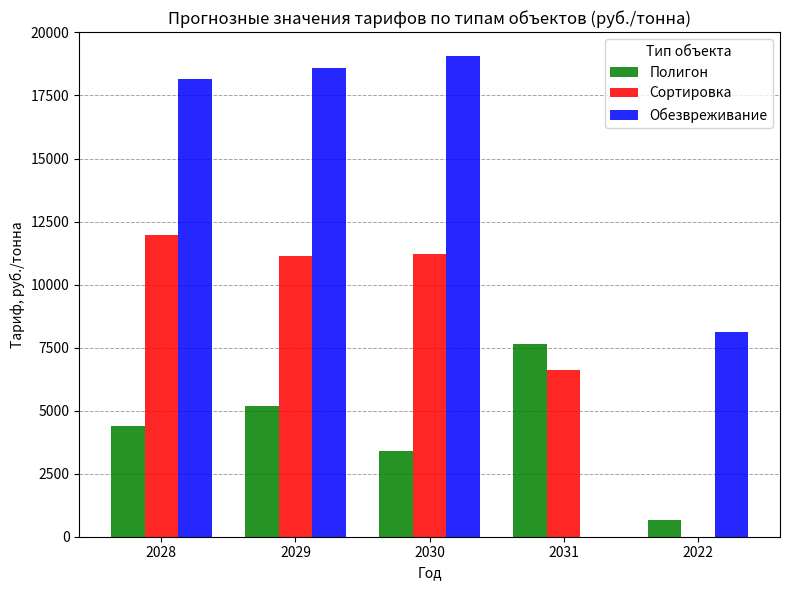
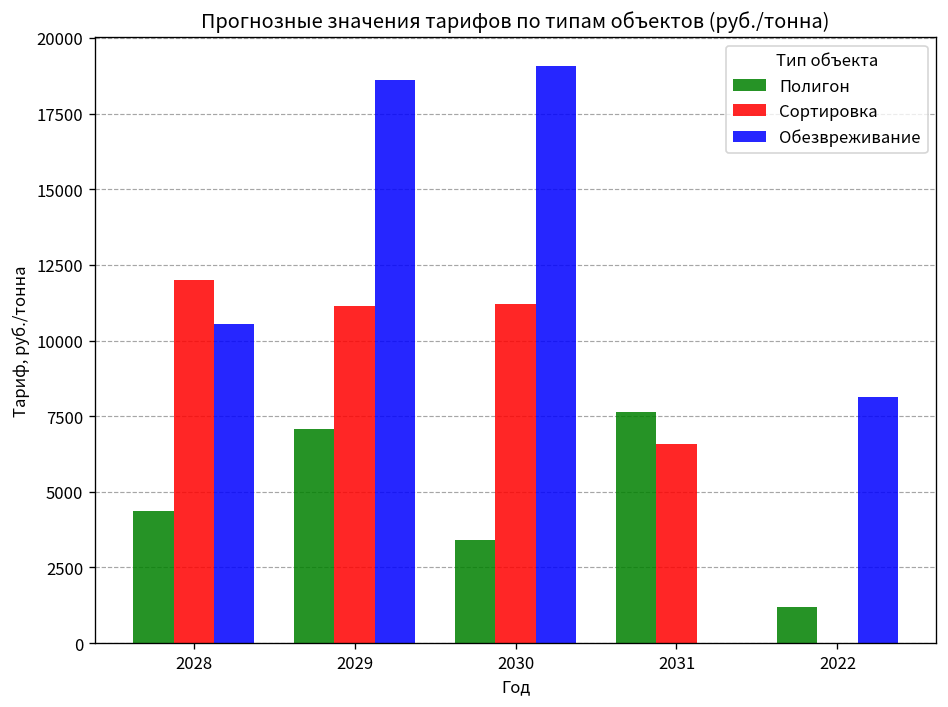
Обезвреживание, 2028: 18100 -> 10500
Полигон, 2029: 5200 -> 7100
Полигон, 2022: 700 -> 1200
